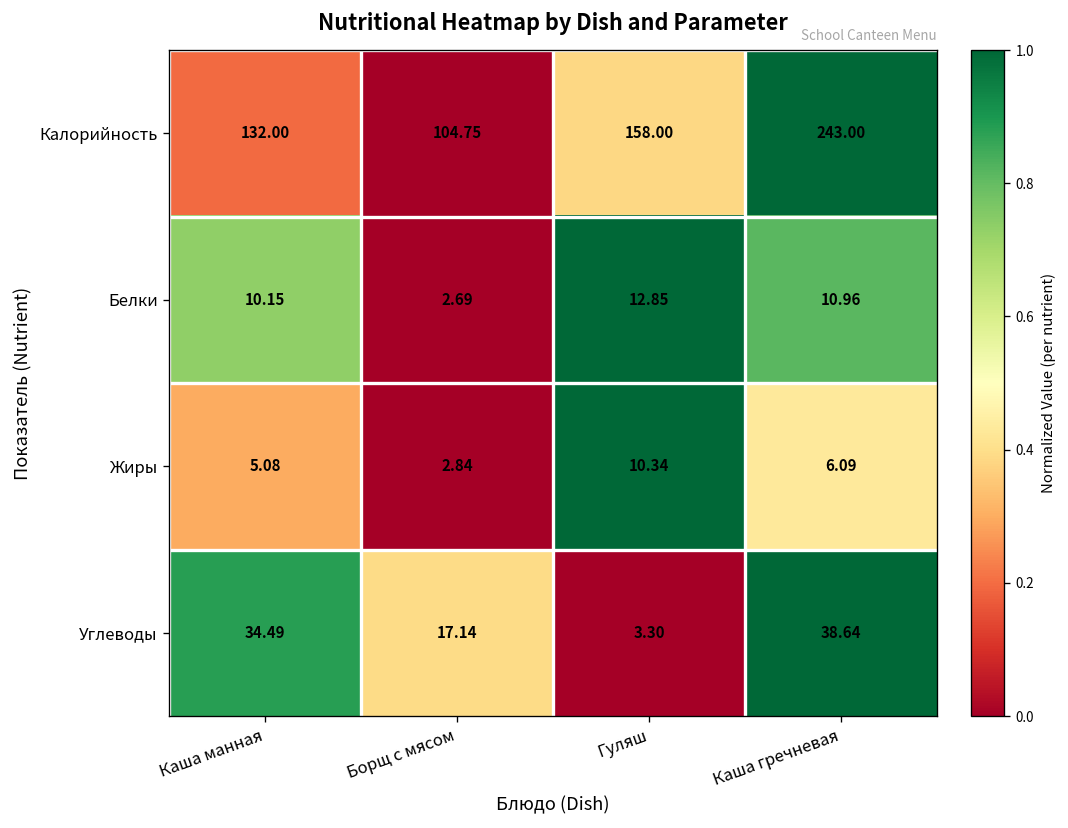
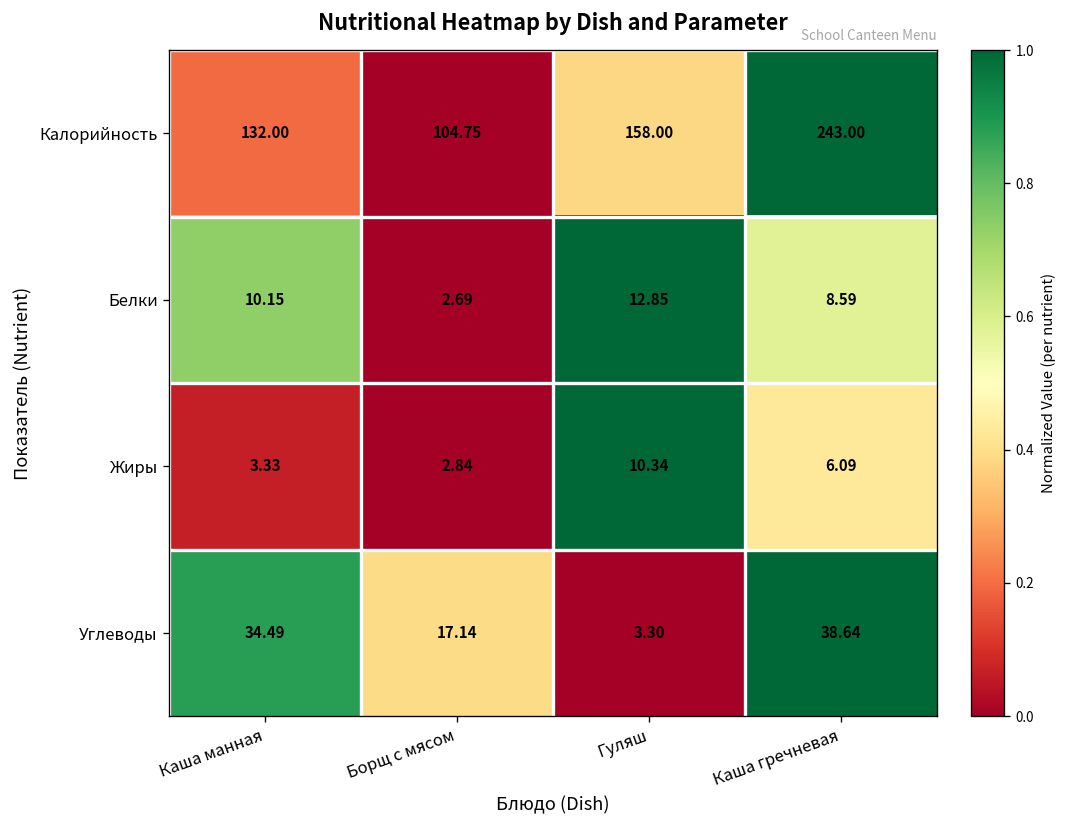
Белки, Каша гречневая: 10.96 -> 8.59
Жиры, Каша манная: 5.08 -> 3.33
